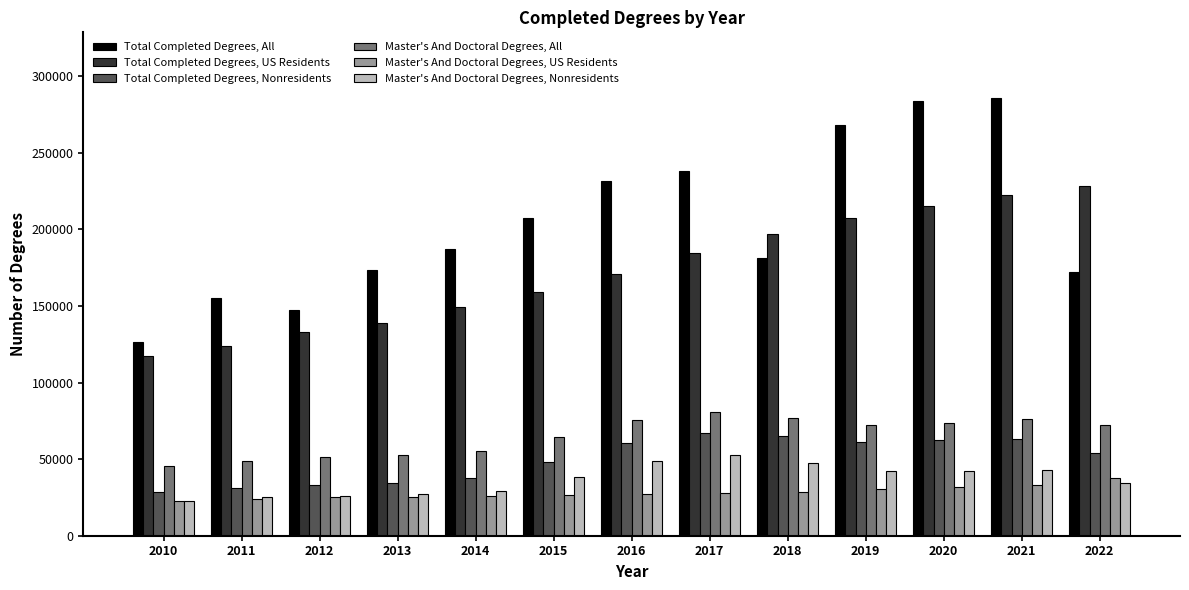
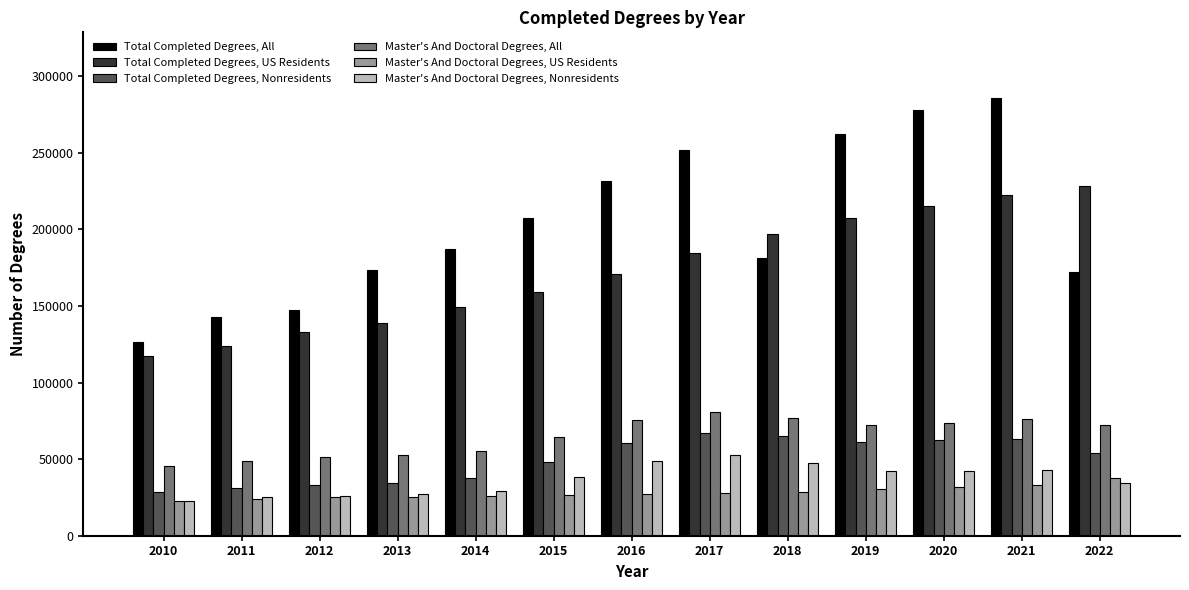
Total Completed Degrees, All, 2011: 155000 -> 143000
Total Completed Degrees, All, 2017: 238000 -> 252000
Total Completed Degrees, All, 2019: 268000 -> 263000
Total Completed Degrees, All, 2020: 284000 -> 278000
